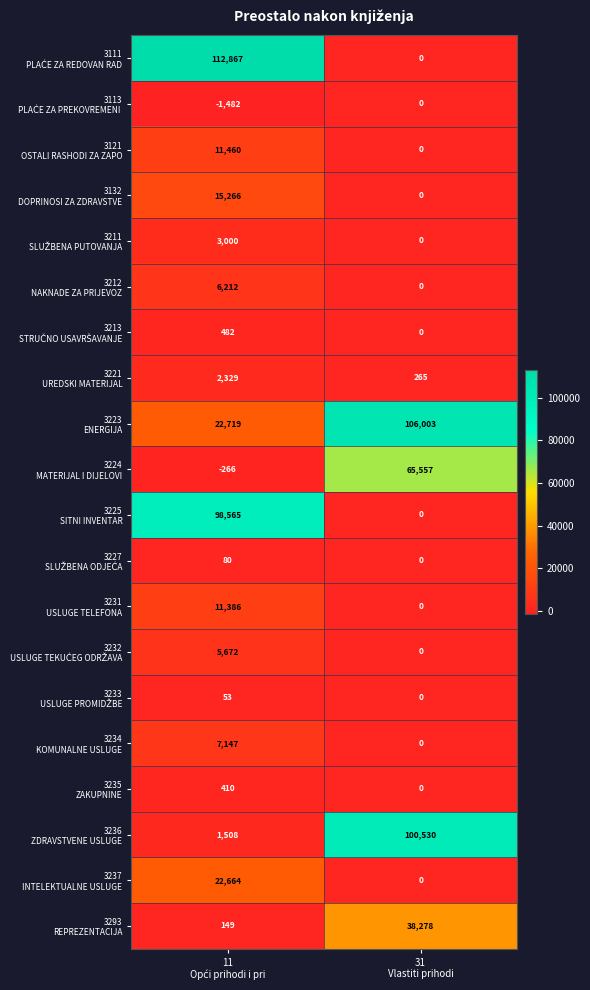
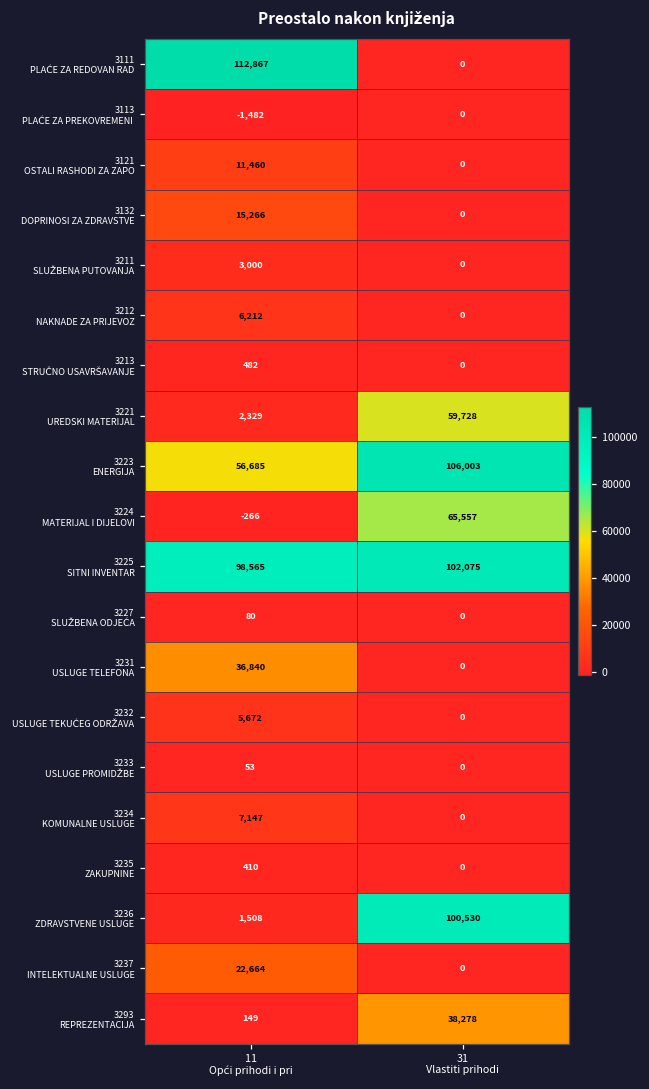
3221 UREDSKI MATERIJAL, 31 Vlastiti prihodi: 265 -> 59,728
3223 ENERGIJA, 11 Opći prihodi i pri: 22,719 -> 56,685
3225 SITNI INVENTAR, 31 Vlastiti prihodi: 0 -> 102,075
3231 USLUGE TELEFONA, 11 Opći prihodi i pri: 11,386 -> 36,840
